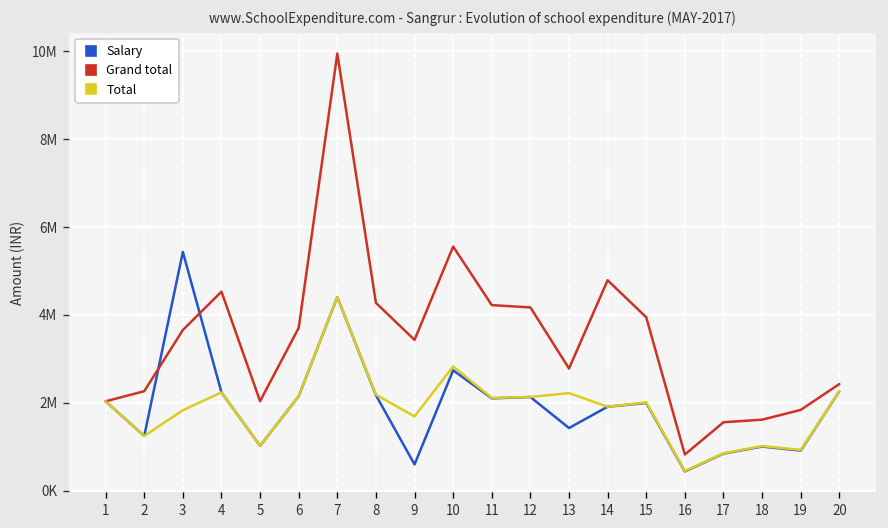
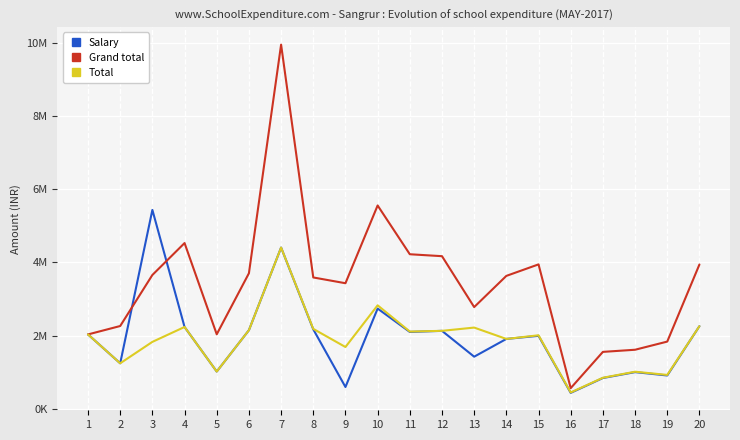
Grand total, 8: 4300000 -> 3600000
Grand total, 14: 4800000 -> 3600000
Grand total, 16: 800000 -> 600000
Grand total, 20: 2400000 -> 3900000
